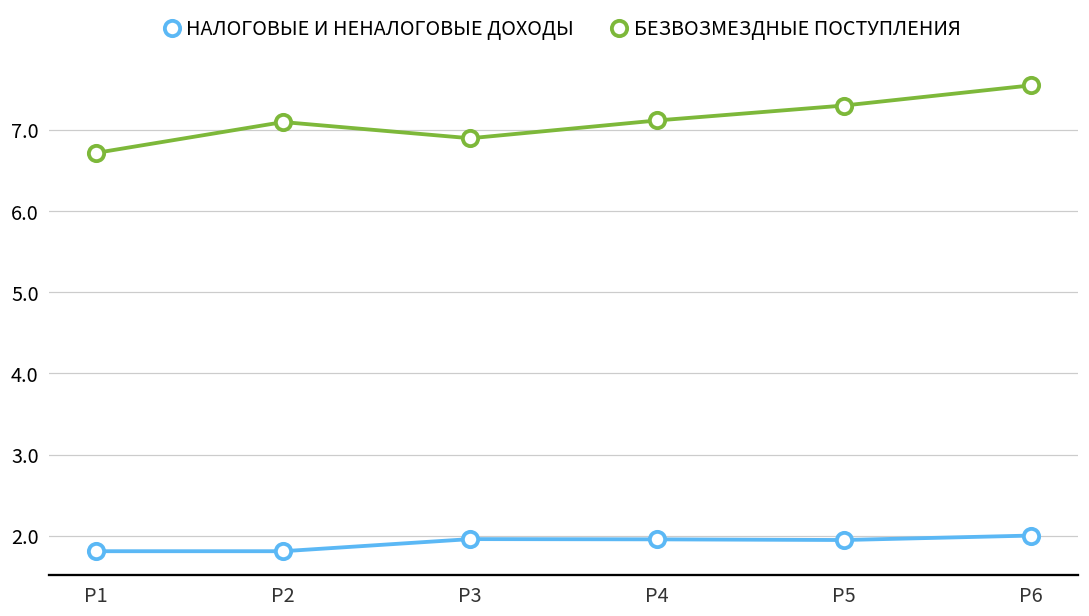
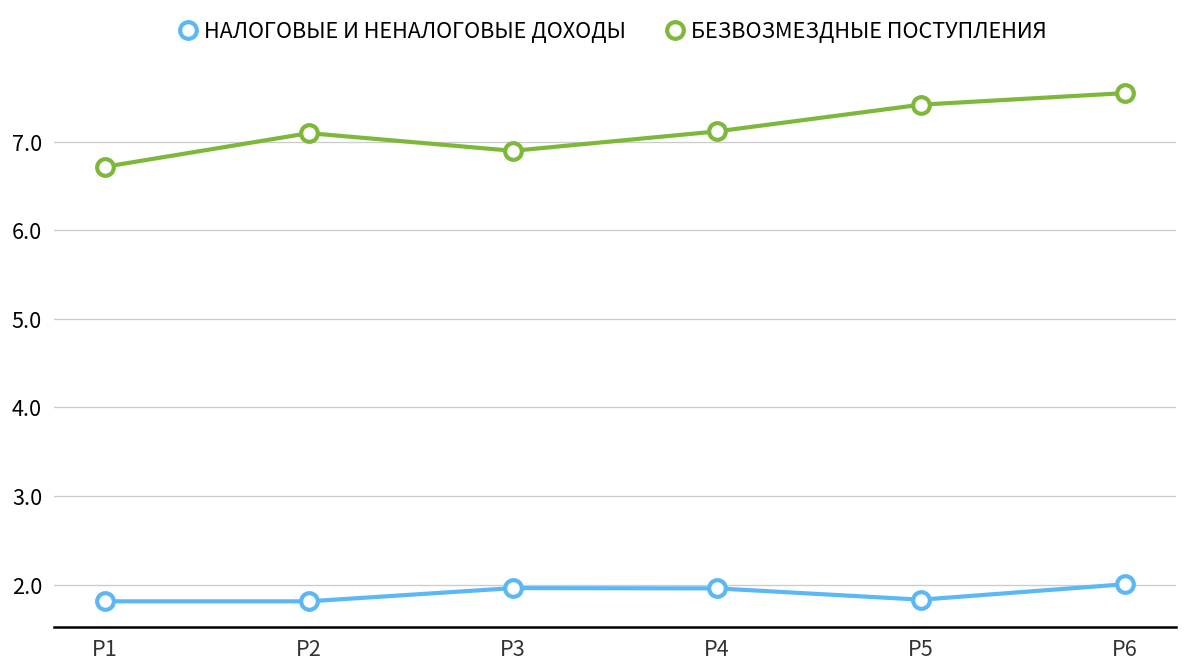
НАЛОГОВЫЕ И НЕНАЛОГОВЫЕ ДОХОДЫ, P5: 1.9 -> 1.8
БЕЗВОЗМЕЗДНЫЕ ПОСТУПЛЕНИЯ, P5: 7.3 -> 7.4
